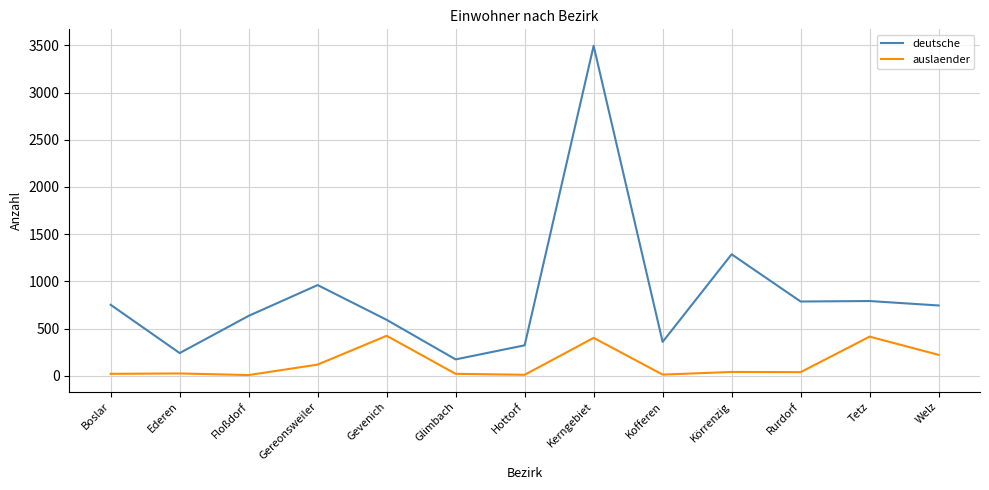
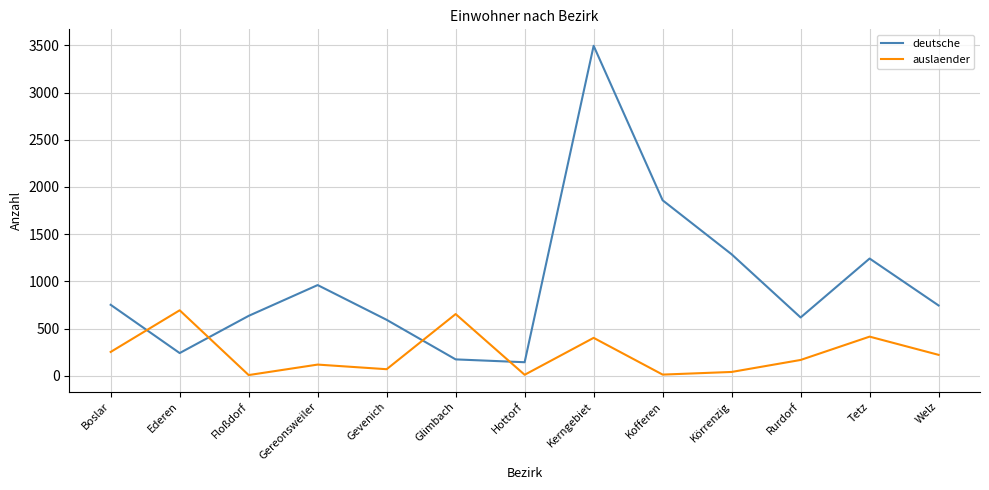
auslaender, Boslar: 0 -> 300
auslaender, Ederen: 0 -> 700
auslaender, Gevenich: 400 -> 100
auslaender, Glimbach: 0 -> 700
deutsche, Hottorf: 300 -> 100
deutsche, Kofferen: 400 -> 1900
deutsche, Rurdorf: 800 -> 600
auslaender, Rurdorf: 0 -> 200
deutsche, Tetz: 800 -> 1200
